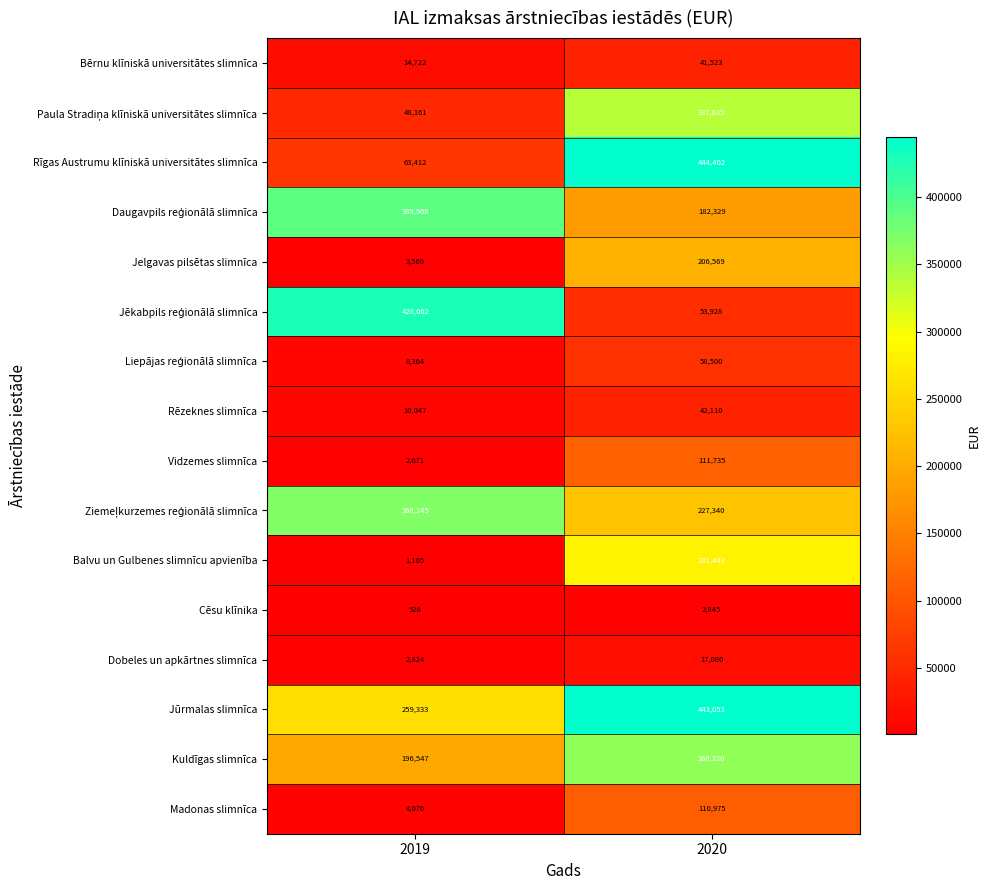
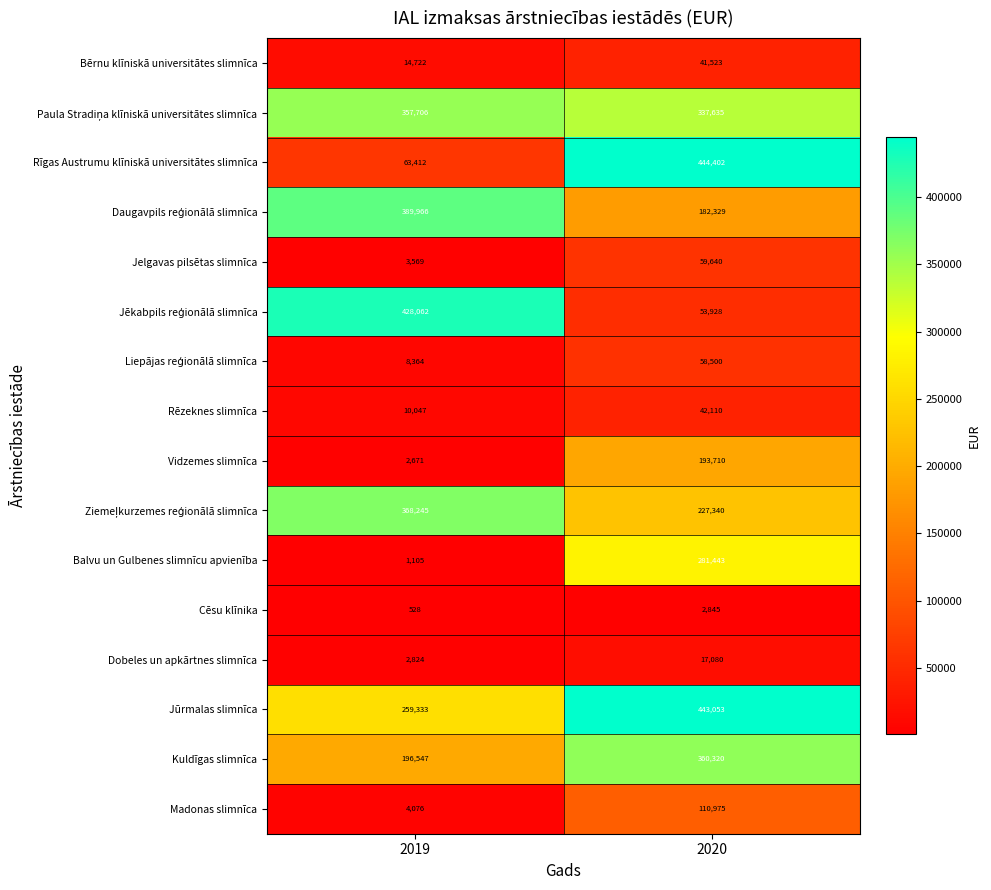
Paula Stradiņa klīniskā universitātes slimnīca, 2019: 48,161 -> 357,706
Jelgavas pilsētas slimnīca, 2020: 206,569 -> 59,640
Vidzemes slimnīca, 2020: 111,735 -> 193,710
